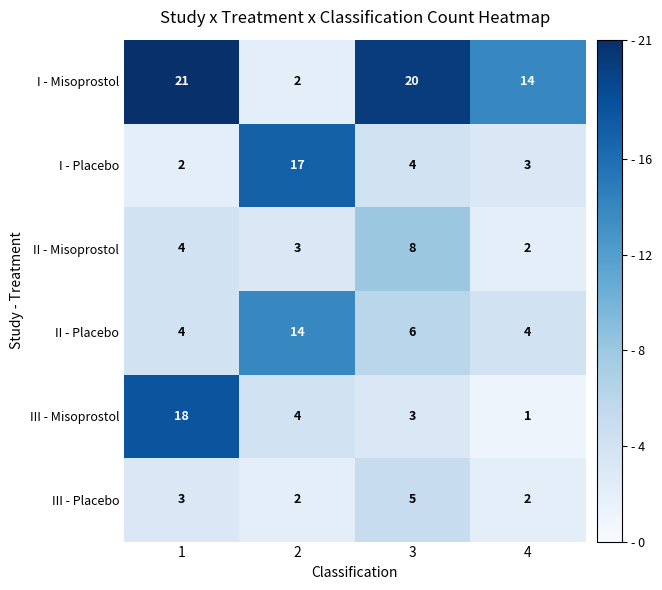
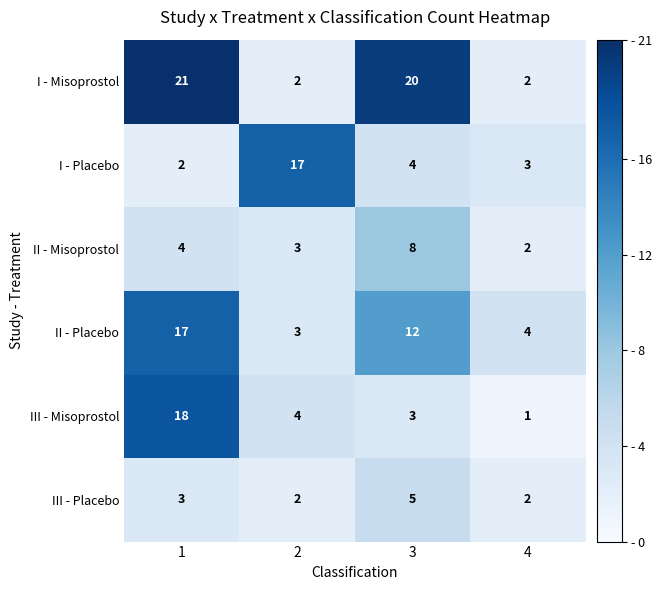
I - Misoprostol, 4: 14 -> 2
II - Placebo, 1: 4 -> 17
II - Placebo, 2: 14 -> 3
II - Placebo, 3: 6 -> 12
